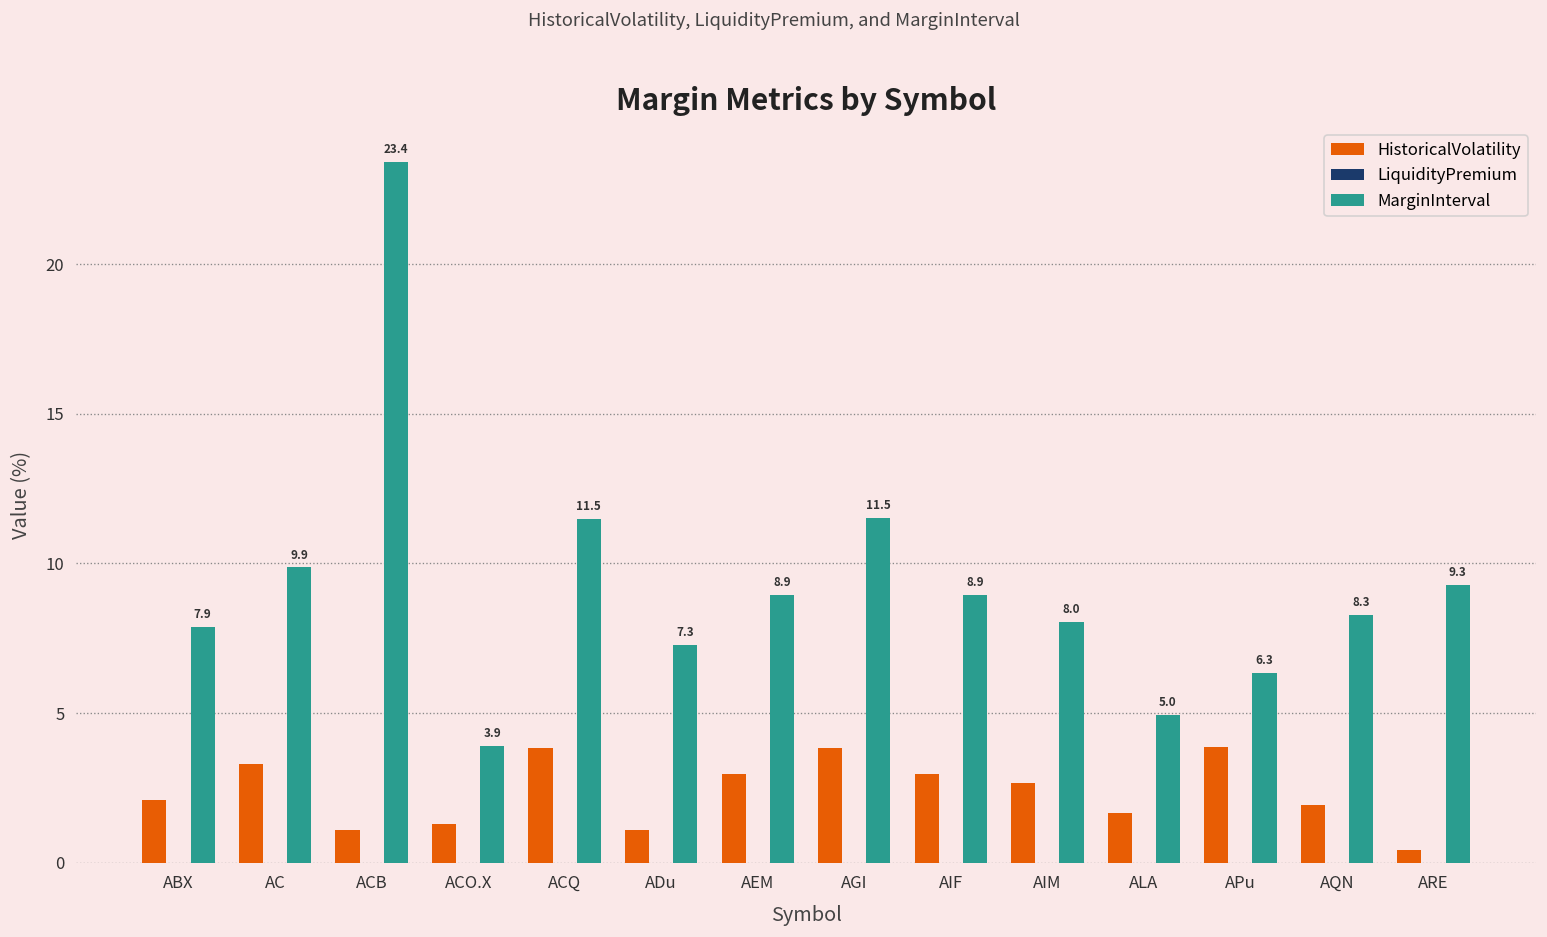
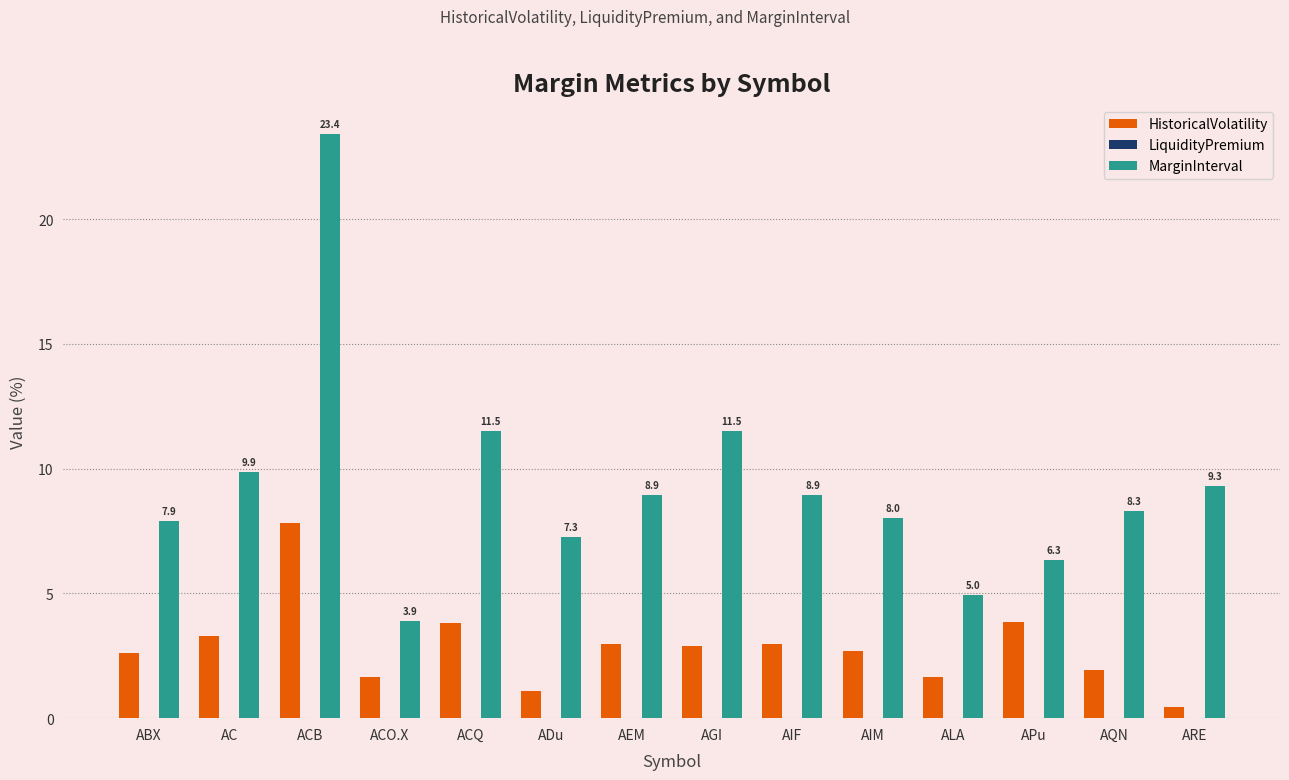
HistoricalVolatility, ABX: 2.1 -> 2.6
HistoricalVolatility, ACB: 1.1 -> 7.8
HistoricalVolatility, ACO.X: 1.3 -> 1.6
HistoricalVolatility, AGI: 3.8 -> 2.9
